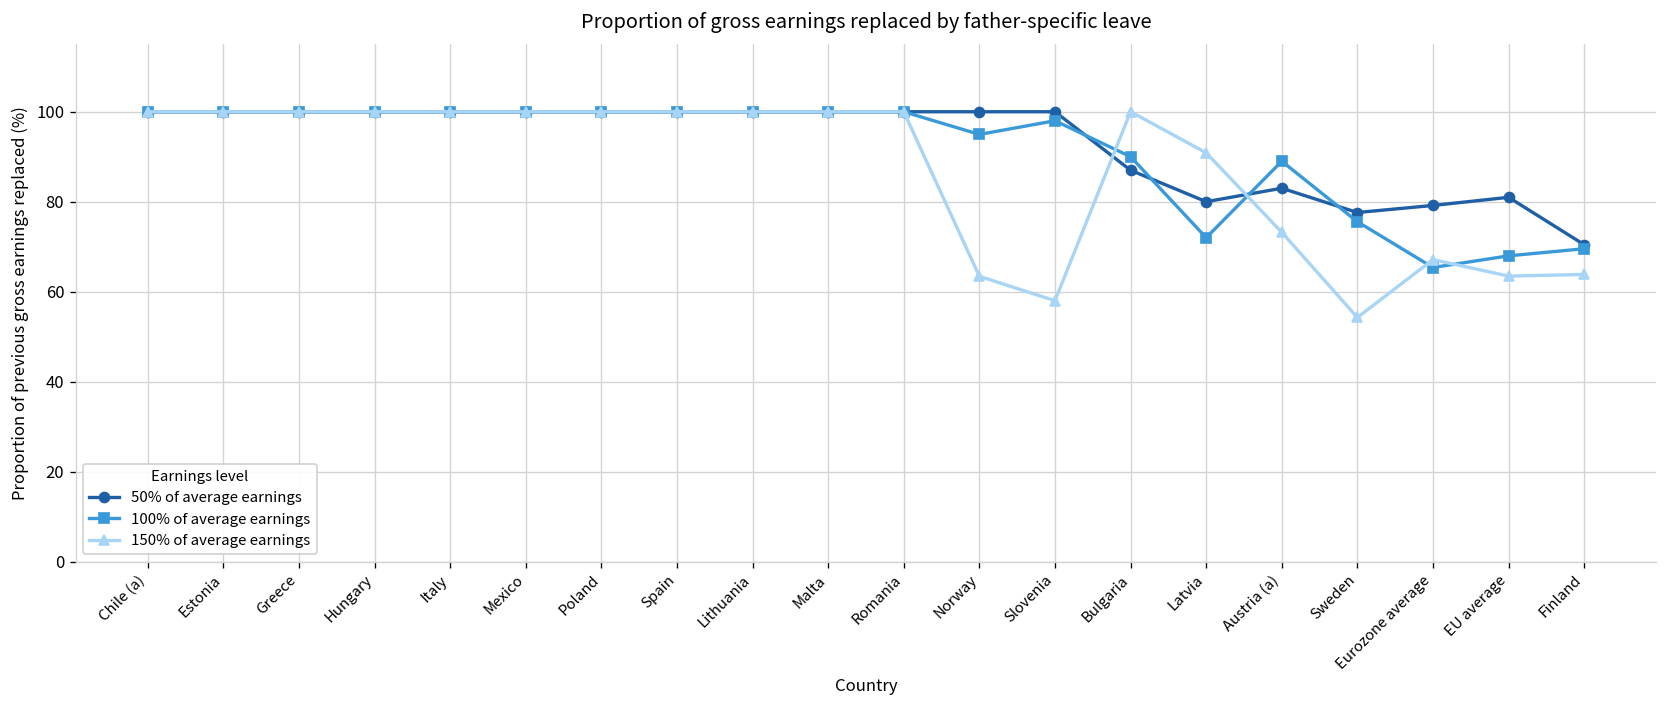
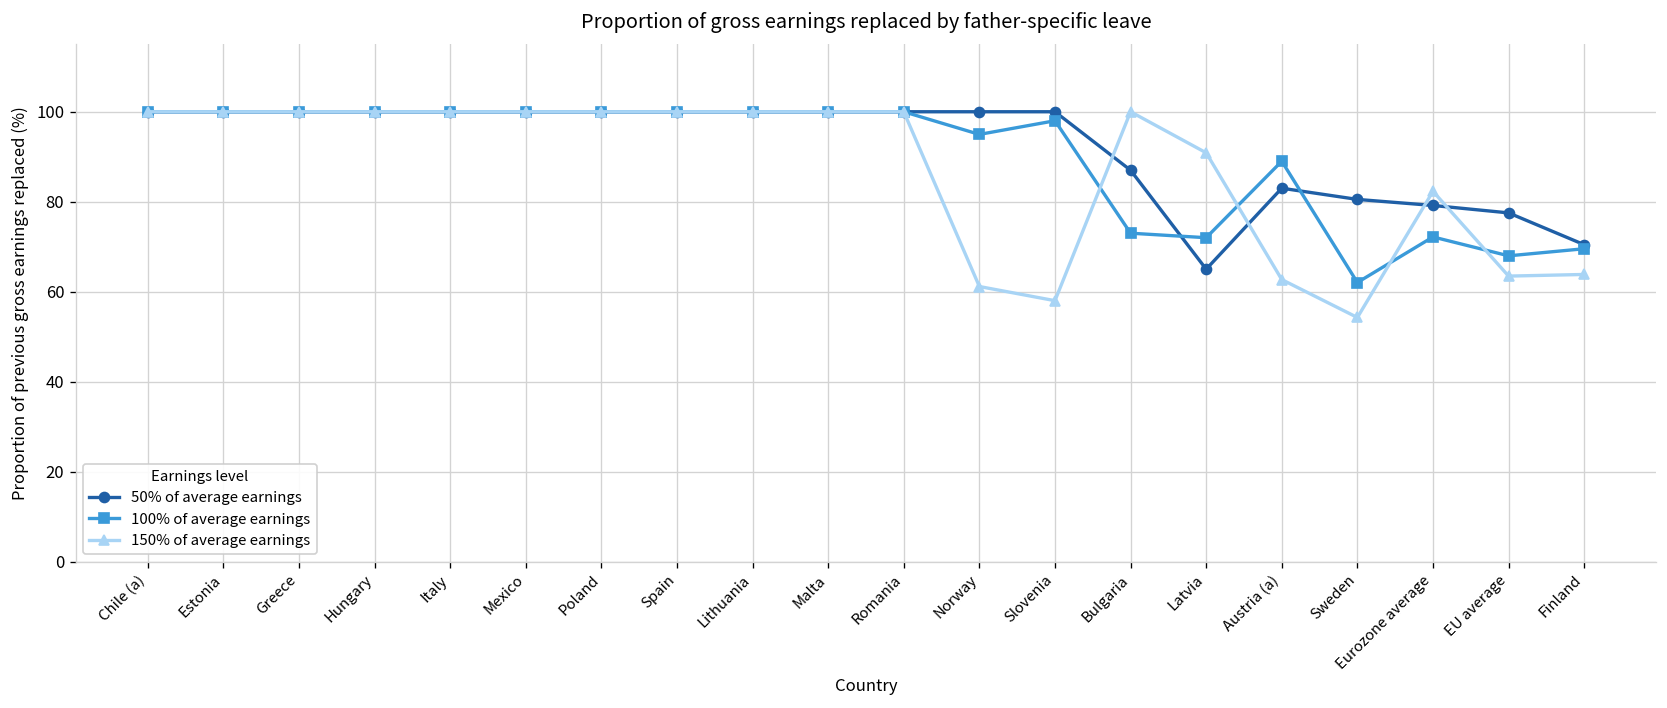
150% of average earnings, Norway: 63 -> 61
100% of average earnings, Bulgaria: 90 -> 73
50% of average earnings, Latvia: 80 -> 65
150% of average earnings, Austria (a): 73 -> 63
50% of average earnings, Sweden: 78 -> 81
100% of average earnings, Sweden: 76 -> 62
100% of average earnings, Eurozone average: 65 -> 72
150% of average earnings, Eurozone average: 67 -> 82
50% of average earnings, EU average: 81 -> 78
